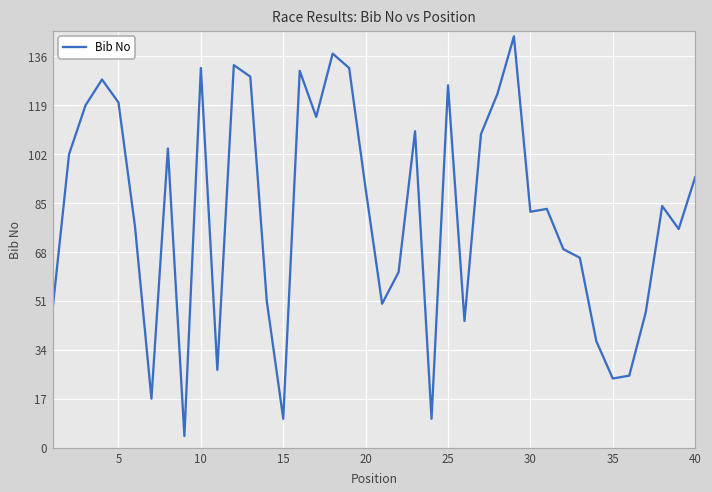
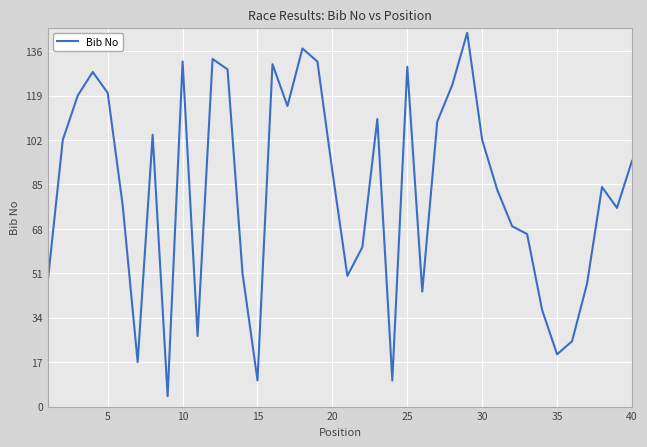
25: 126 -> 130
30: 82 -> 102
35: 24 -> 20
